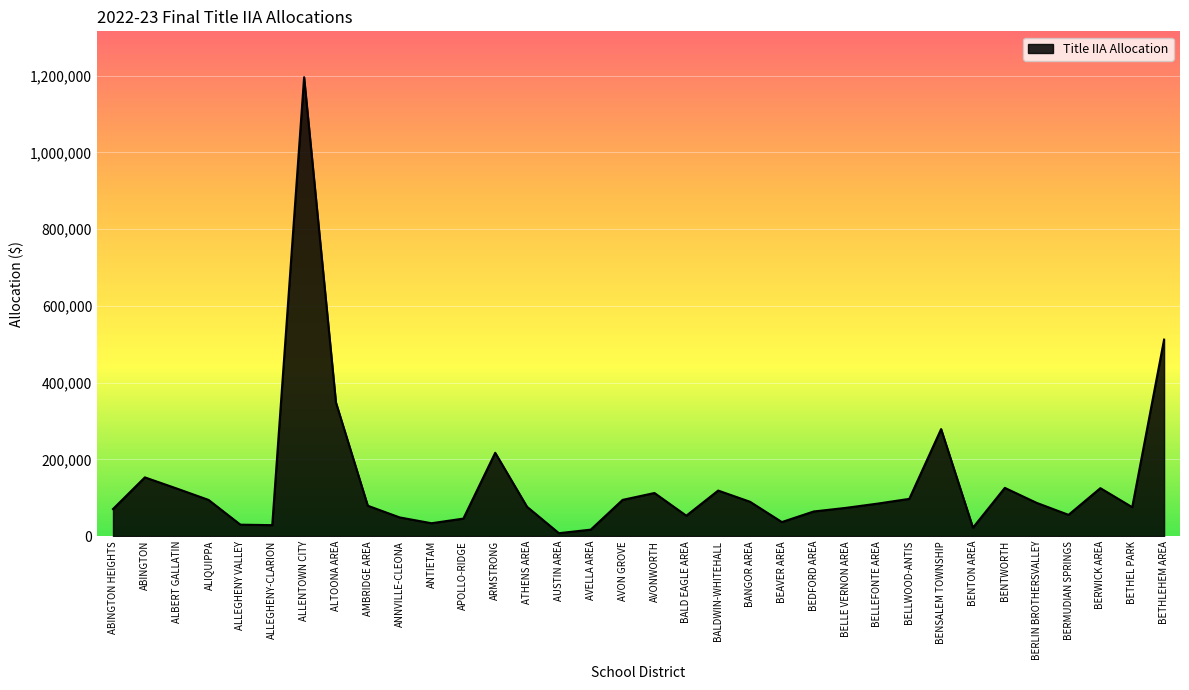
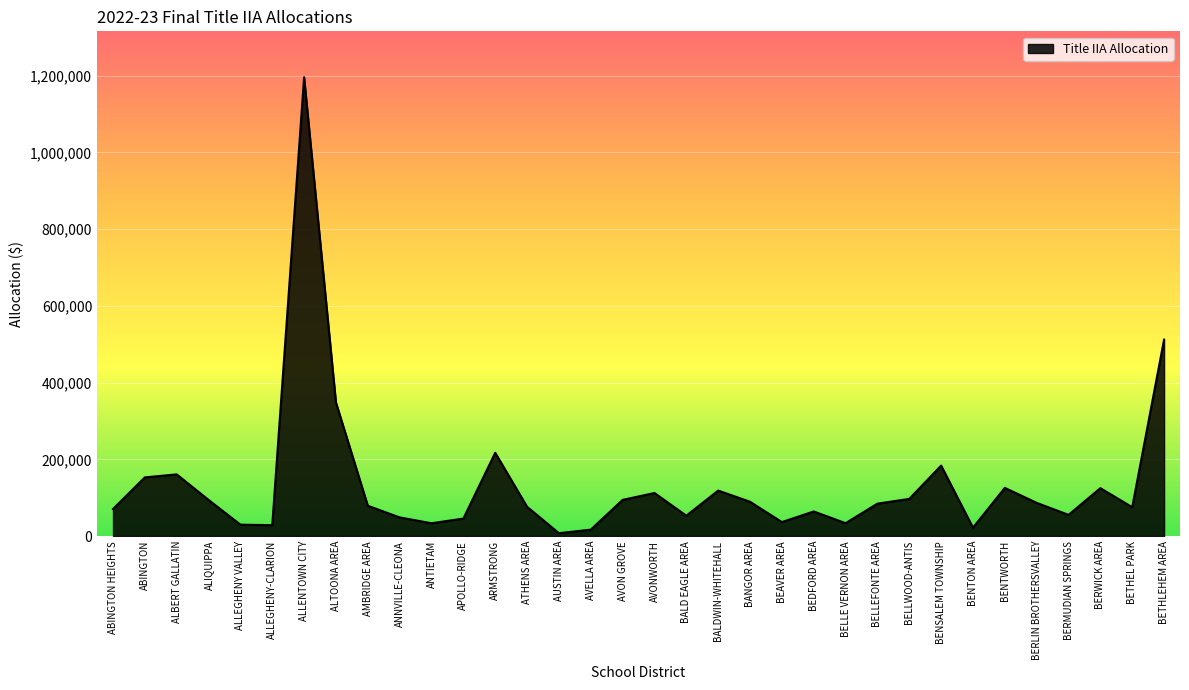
ALBERT GALLATIN: 120,000 -> 160,000
BELLE VERNON AREA: 70,000 -> 30,000
BENSALEM TOWNSHIP: 280,000 -> 180,000
